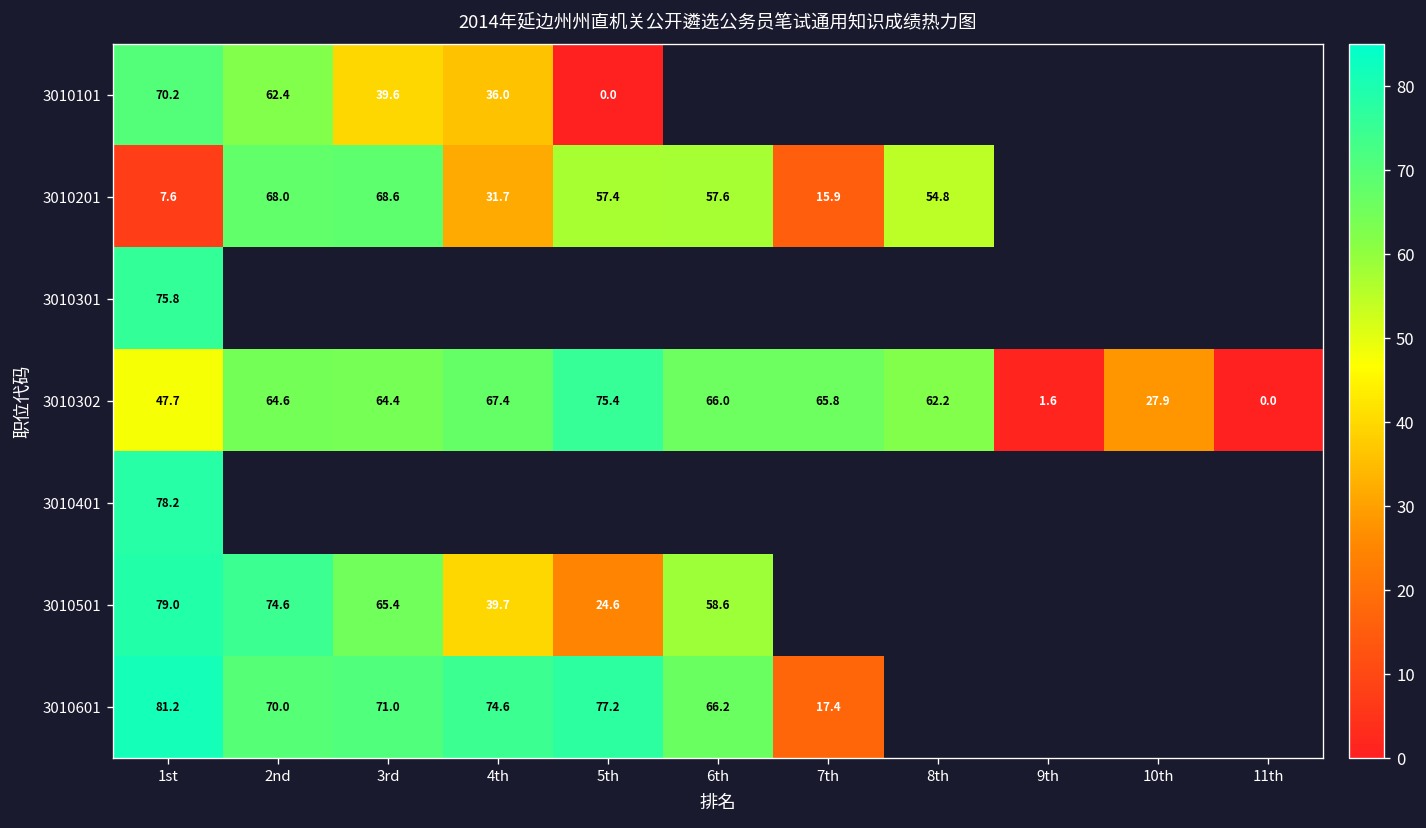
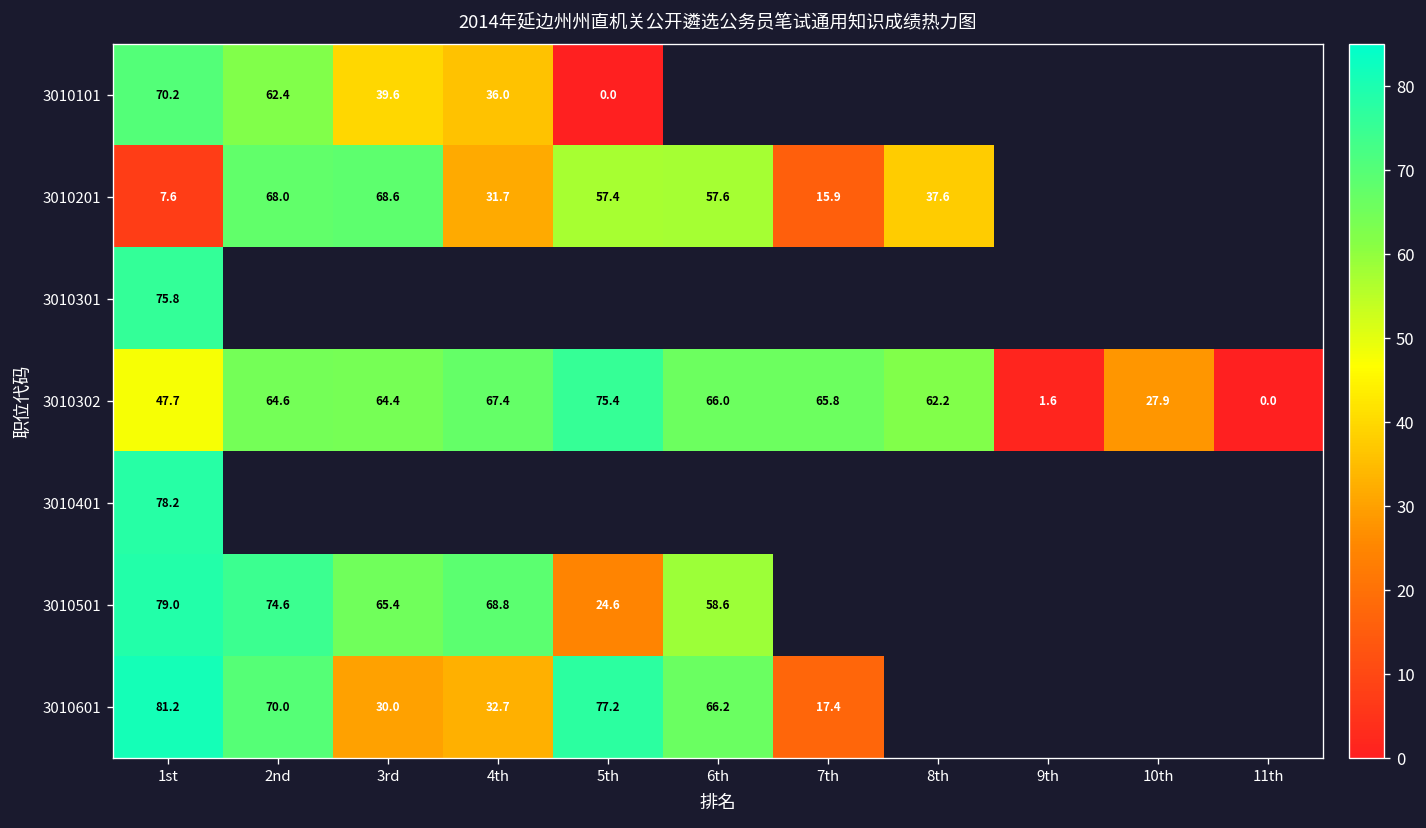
3010201, 8th: 54.8 -> 37.6
3010501, 4th: 39.7 -> 68.8
3010601, 3rd: 71.0 -> 30.0
3010601, 4th: 74.6 -> 32.7
